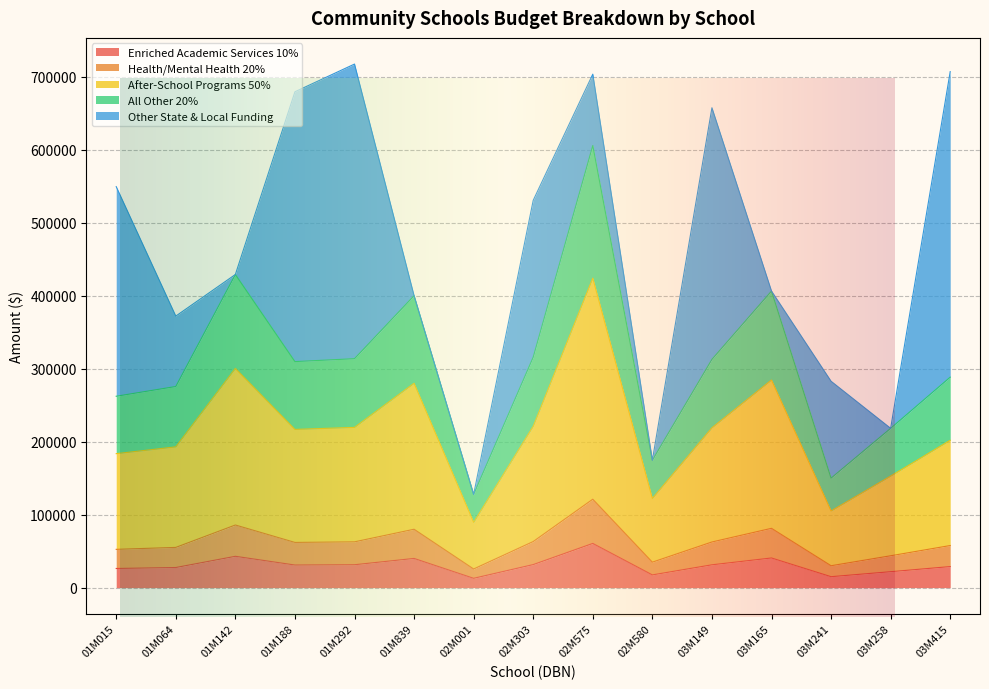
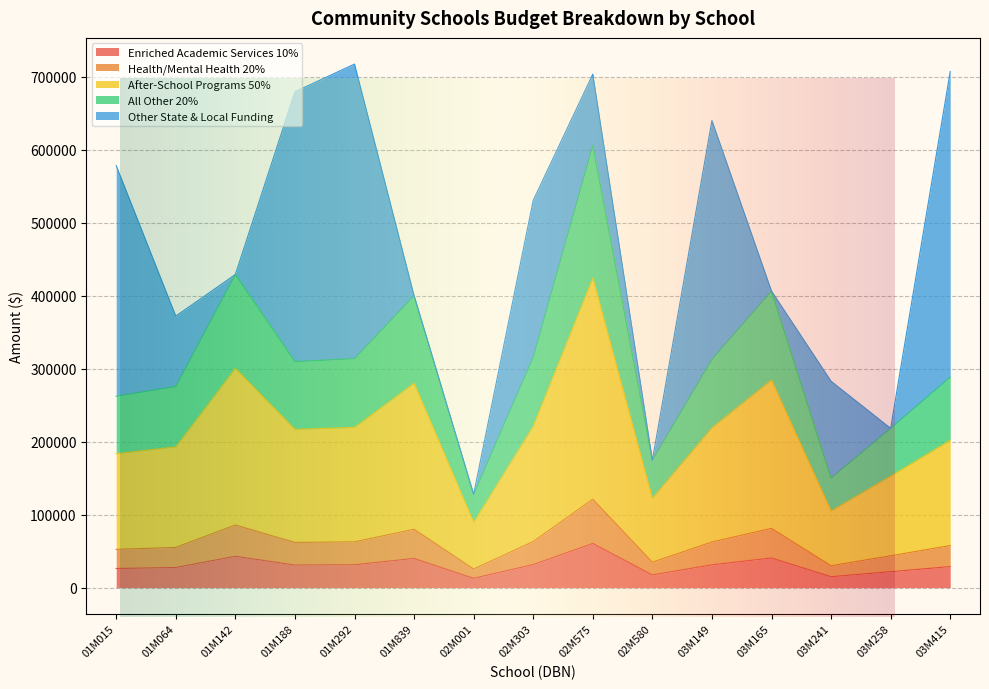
Community Schools Budget Breakdown by School, Other State & Local Funding, 01M015: 290000 -> 320000
Community Schools Budget Breakdown by School, Other State & Local Funding, 03M149: 340000 -> 330000
